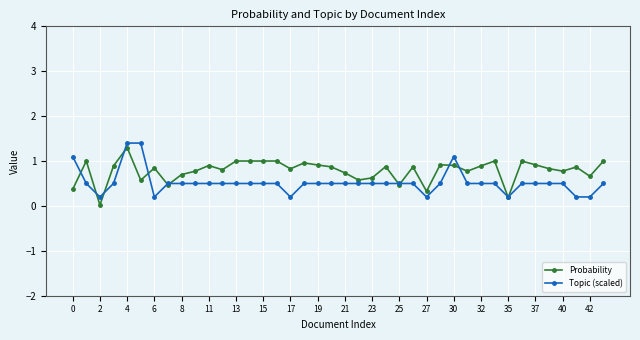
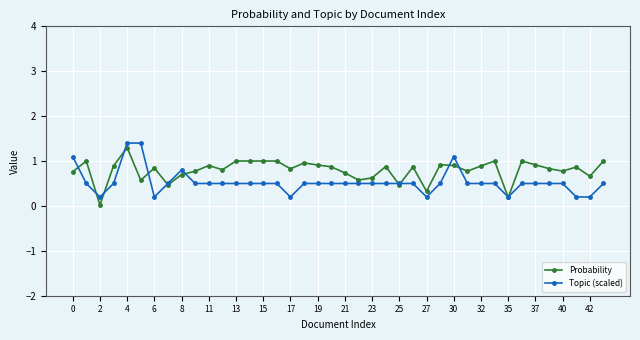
Probability, 0: 0.4 -> 0.8
Topic (scaled), 8: 0.5 -> 0.8
